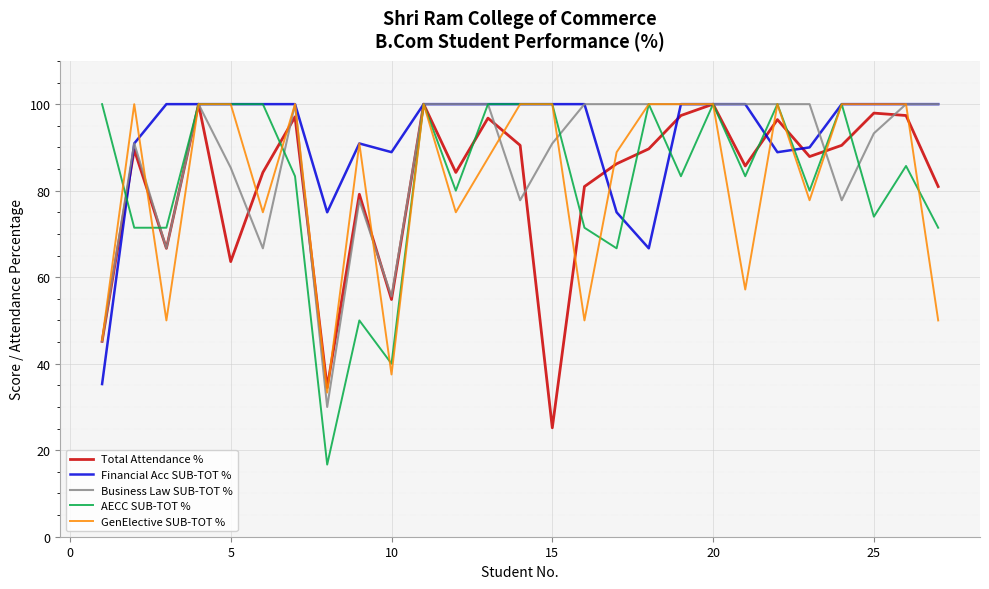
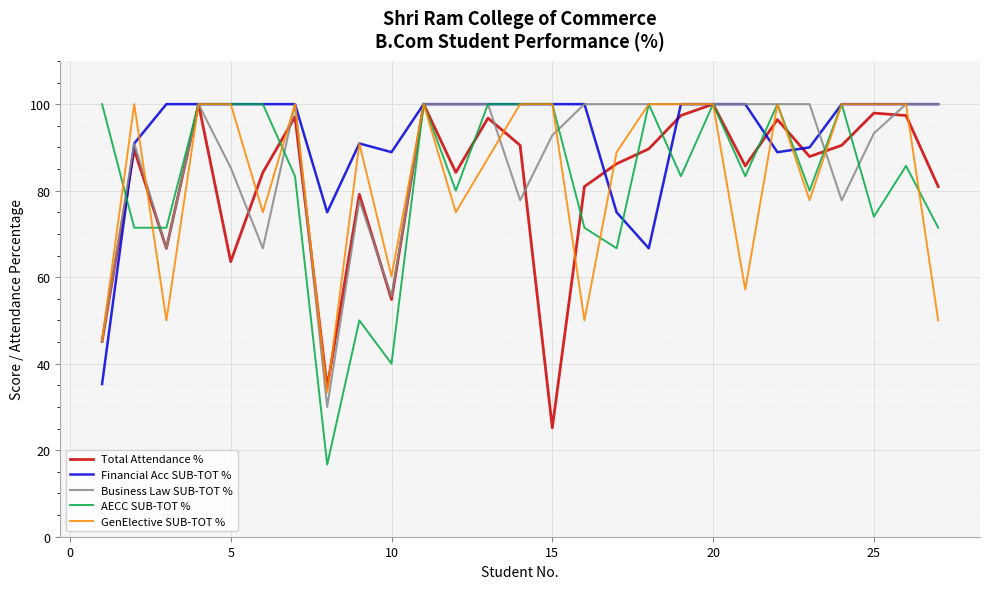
GenElective SUB-TOT %, 10: 38 -> 60
Business Law SUB-TOT %, 15: 91 -> 93
